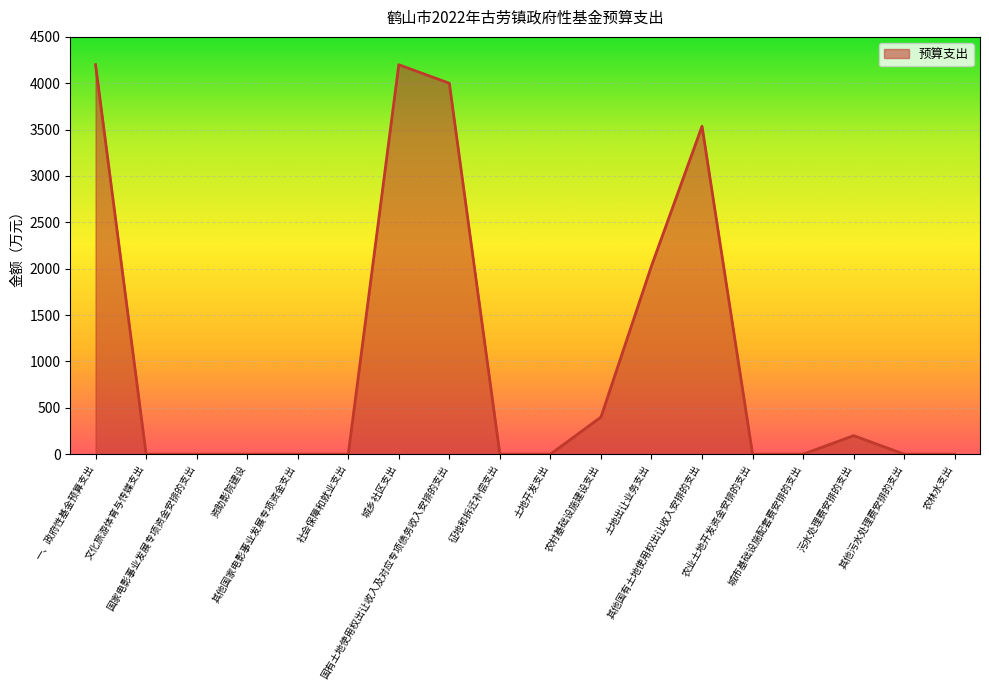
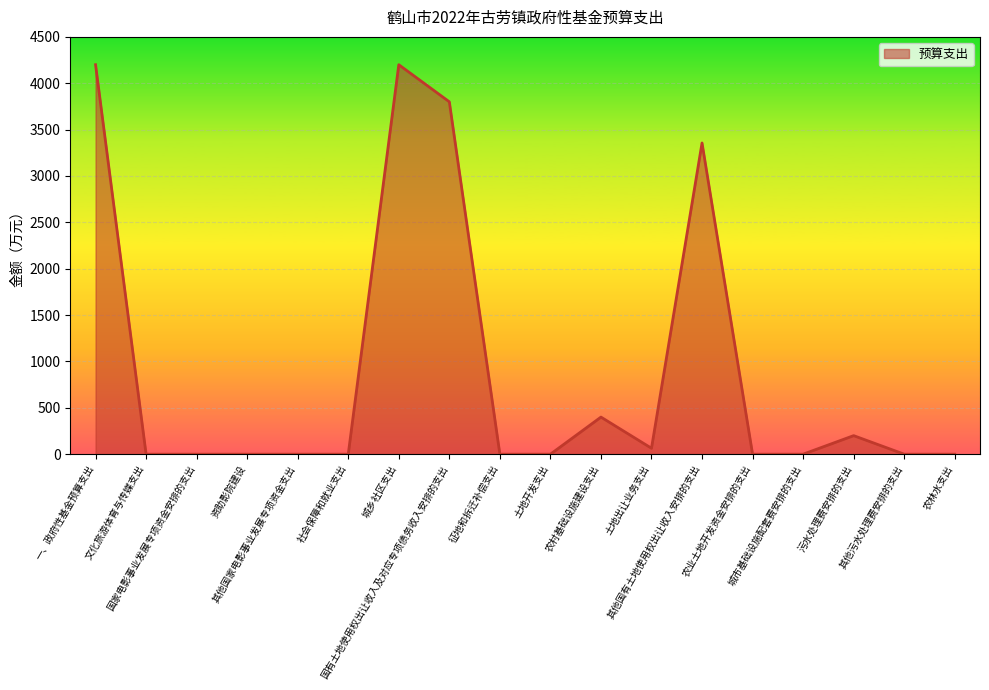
国有土地使用权出让收入及对应专项债务收入安排的支出: 4000 -> 3800
土地出让业务支出: 2000 -> 100
其他国有土地使用权出让收入安排的支出: 3500 -> 3400
